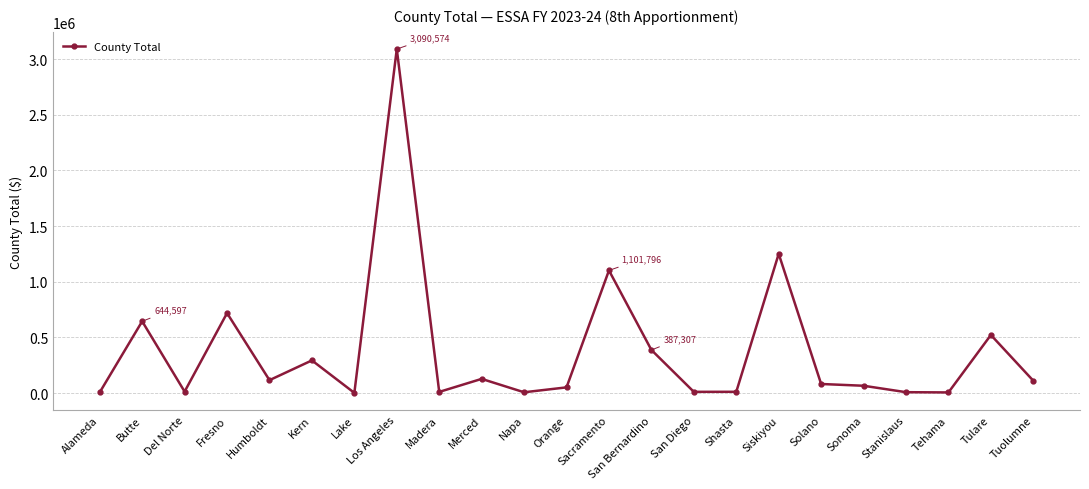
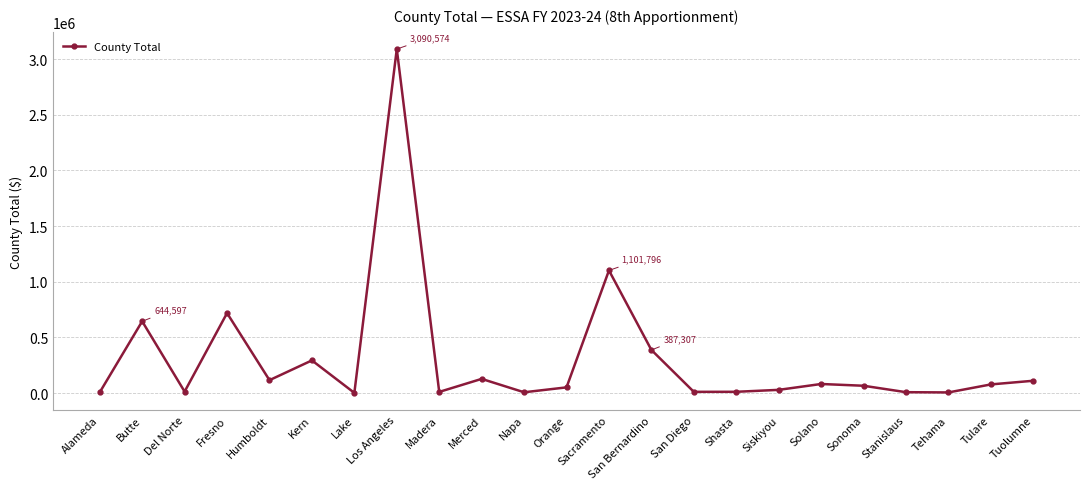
Siskiyou: 1250000 -> 30000
Tulare: 520000 -> 80000
